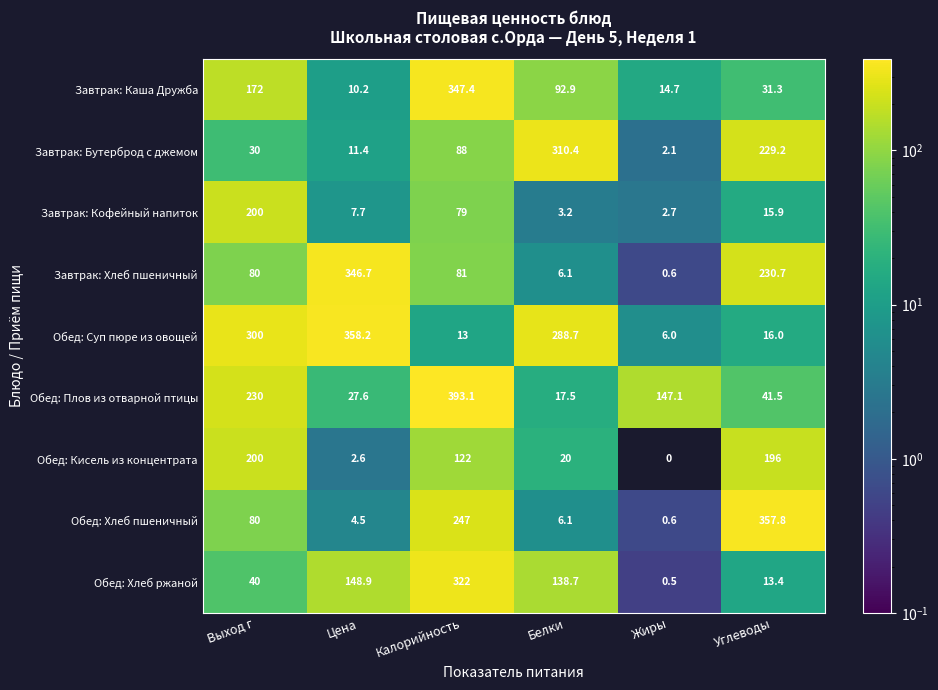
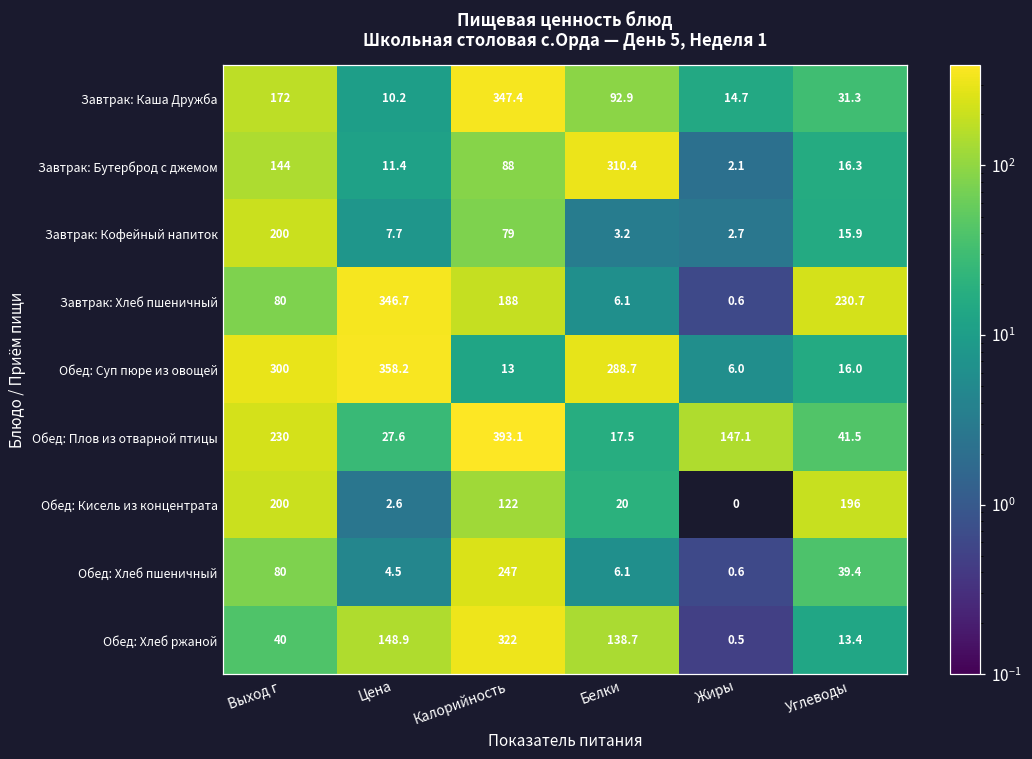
Завтрак: Бутерброд с джемом, Выход г: 30 -> 144
Завтрак: Бутерброд с джемом, Углеводы: 229.2 -> 16.3
Завтрак: Хлеб пшеничный, Калорийность: 81 -> 188
Обед: Хлеб пшеничный, Углеводы: 357.8 -> 39.4
